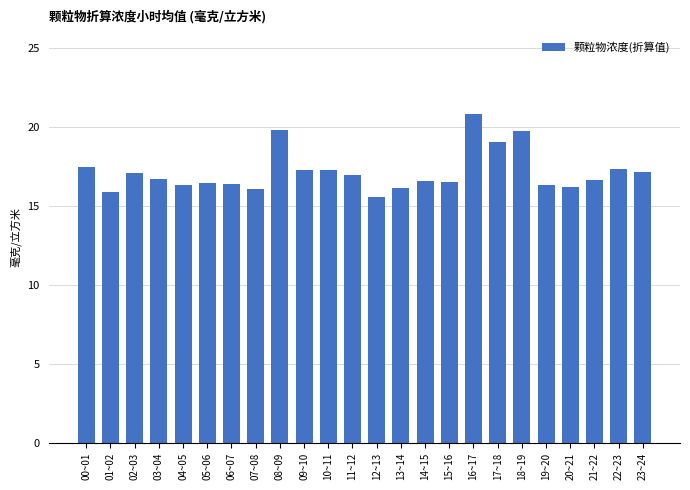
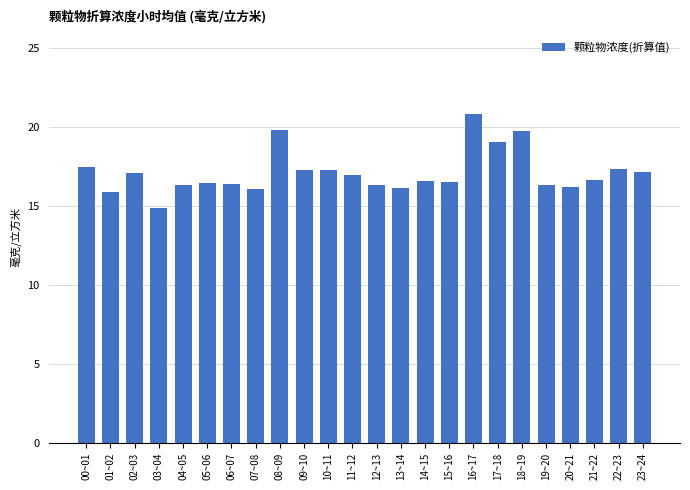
03~04: 16.7 -> 14.9
12~13: 15.5 -> 16.3
